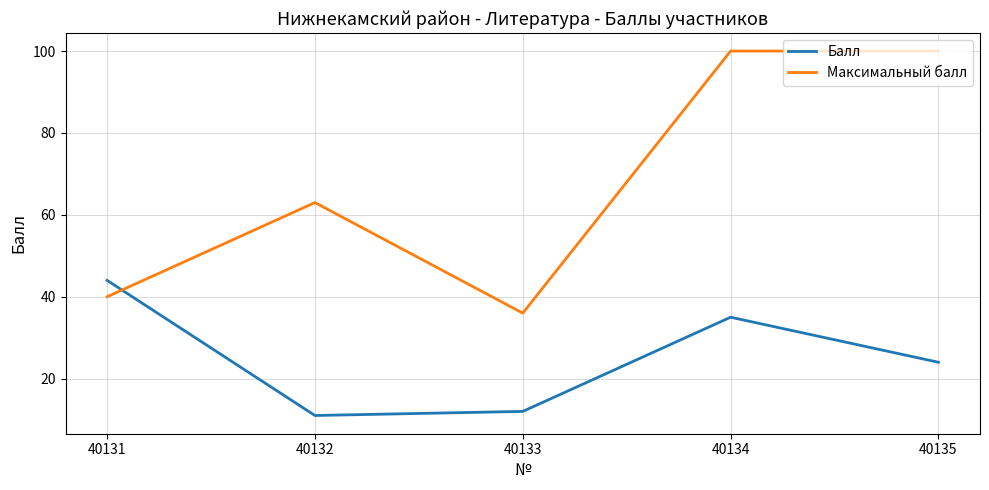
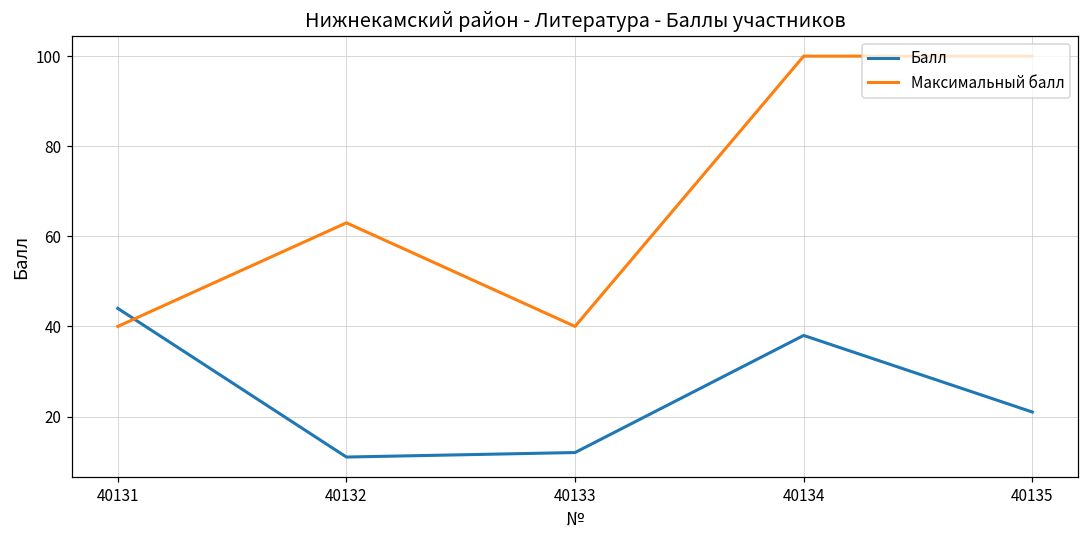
Максимальный балл, 40133: 36 -> 40
Балл, 40134: 35 -> 38
Балл, 40135: 24 -> 21
